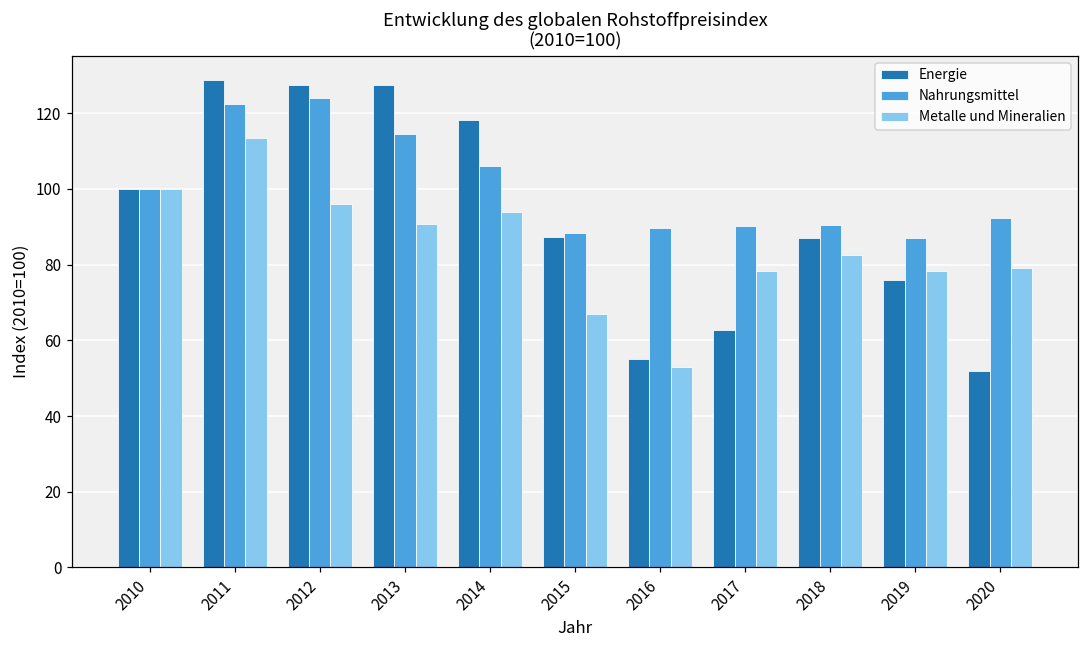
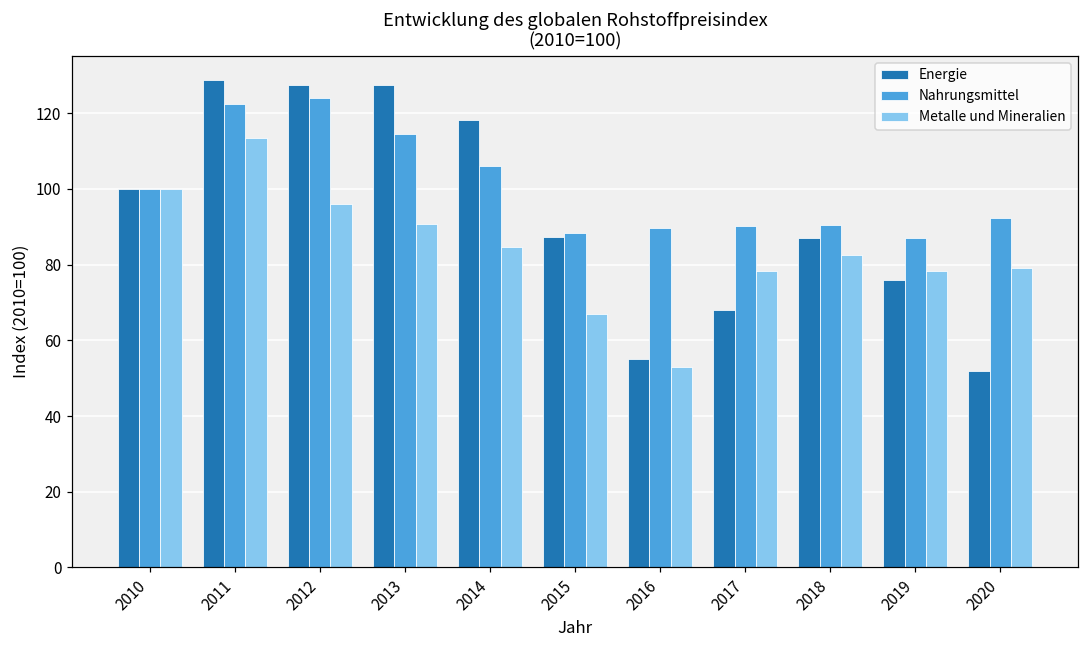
Metalle und Mineralien, 2014: 94 -> 85
Energie, 2017: 63 -> 68
